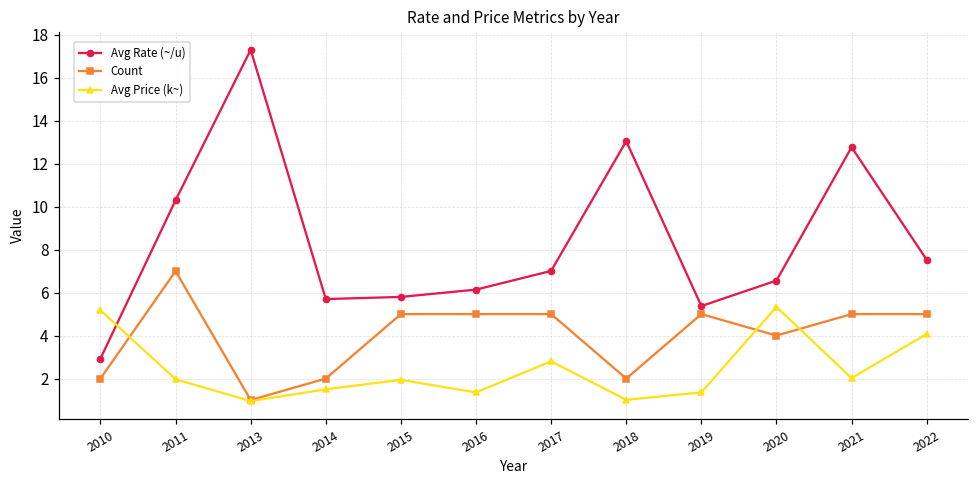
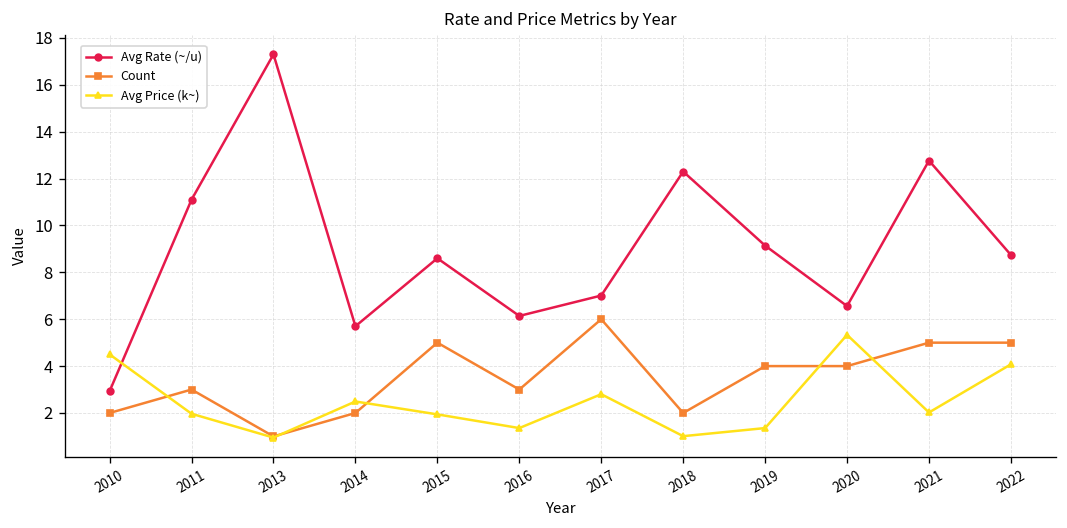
Avg Price (k~), 2010: 5.2 -> 4.5
Avg Rate (~/u), 2011: 10.3 -> 11.1
Count, 2011: 7 -> 3
Avg Price (k~), 2014: 1.5 -> 2.5
Avg Rate (~/u), 2015: 5.8 -> 8.6
Count, 2016: 5 -> 3
Count, 2017: 5 -> 6
Avg Rate (~/u), 2018: 13.1 -> 12.3
Avg Rate (~/u), 2019: 5.4 -> 9.1
Count, 2019: 5 -> 4
Avg Rate (~/u), 2022: 7.5 -> 8.7
